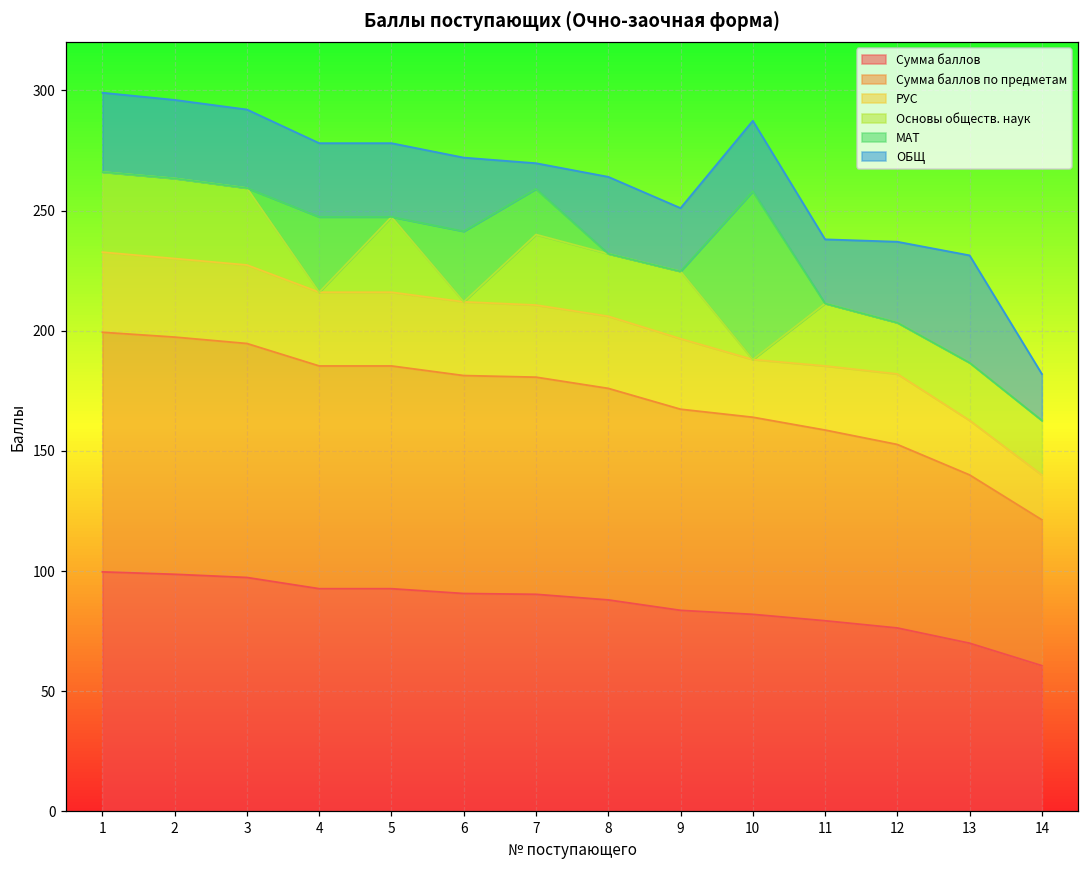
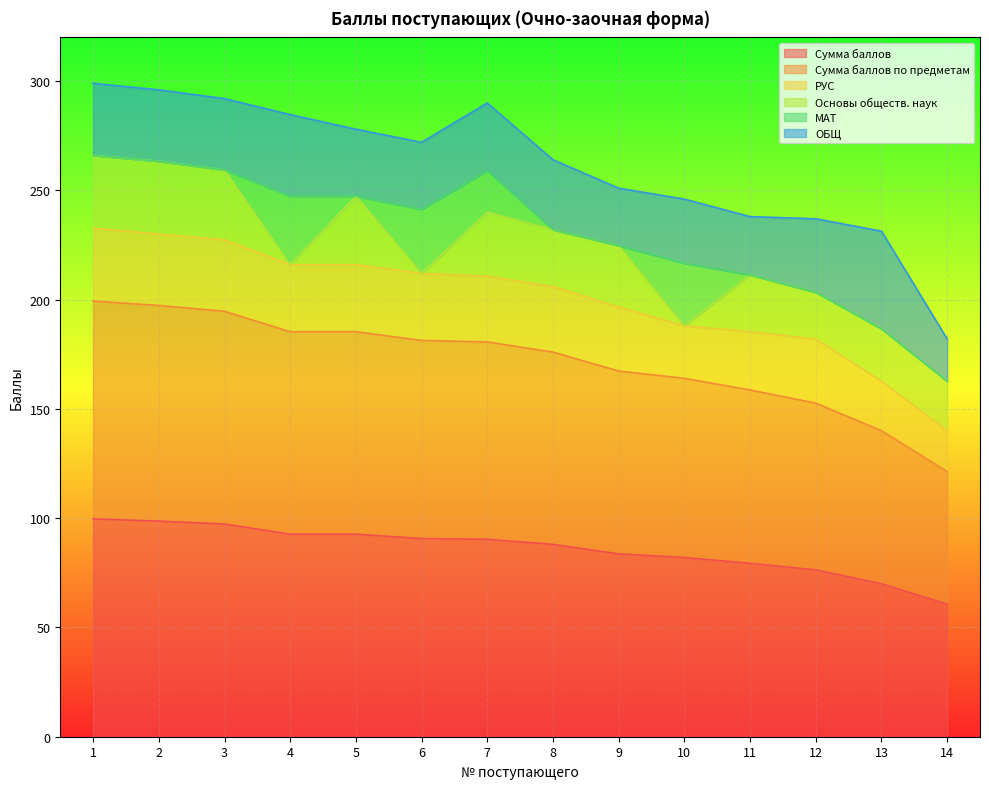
ОБЩ, 4: 31 -> 37
ОБЩ, 7: 11 -> 31
МАТ, 10: 70 -> 29
